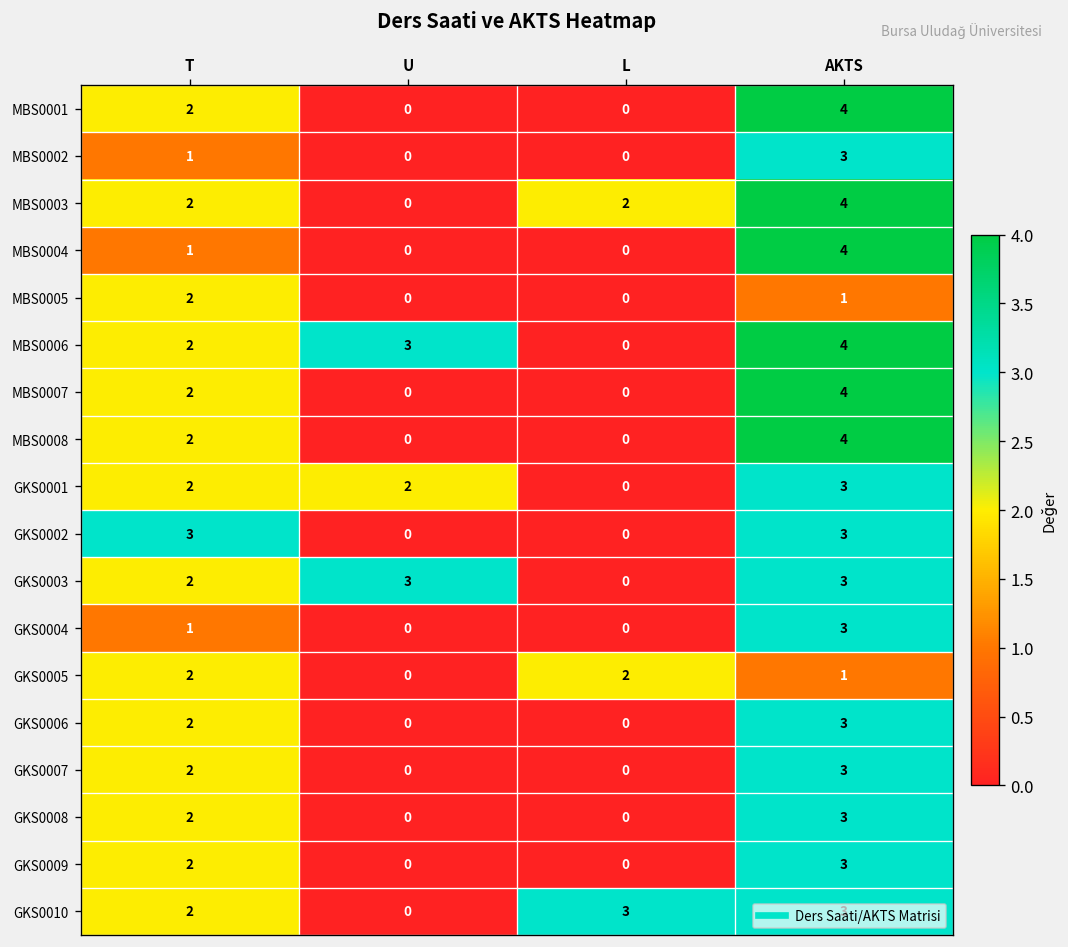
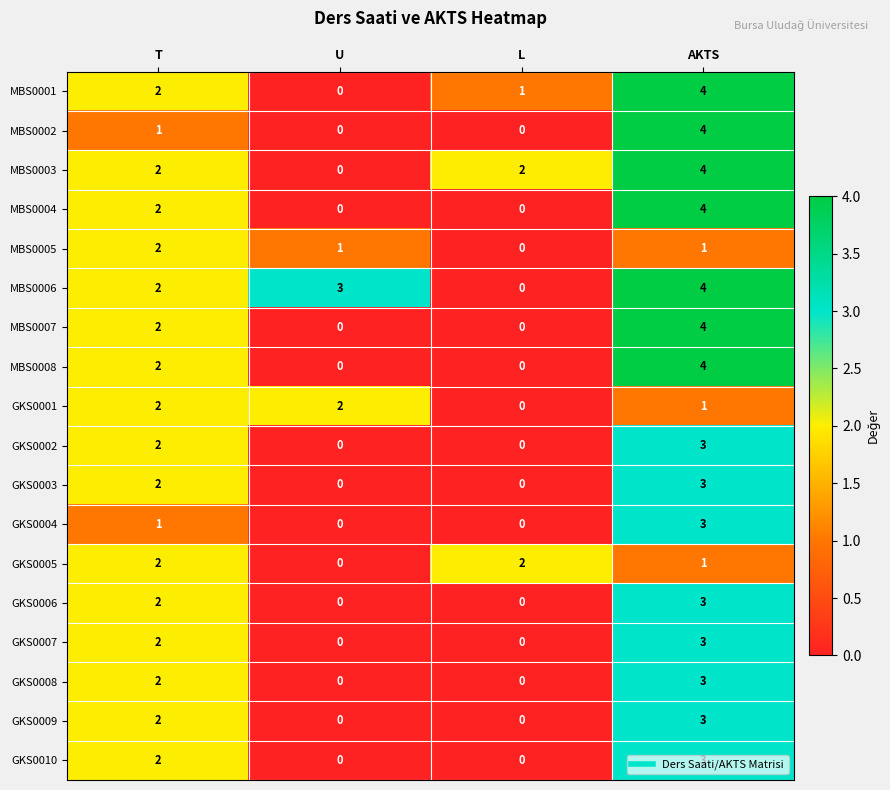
MBS0001, L: 0 -> 1
MBS0002, AKTS: 3 -> 4
MBS0004, T: 1 -> 2
MBS0005, U: 0 -> 1
GKS0001, AKTS: 3 -> 1
GKS0002, T: 3 -> 2
GKS0003, U: 3 -> 0
GKS0010, L: 3 -> 0
